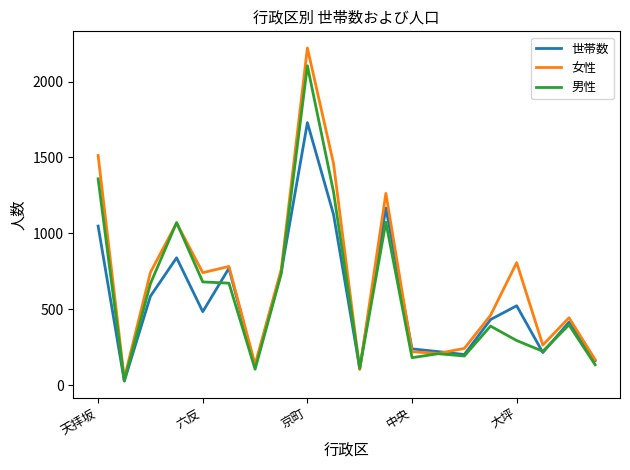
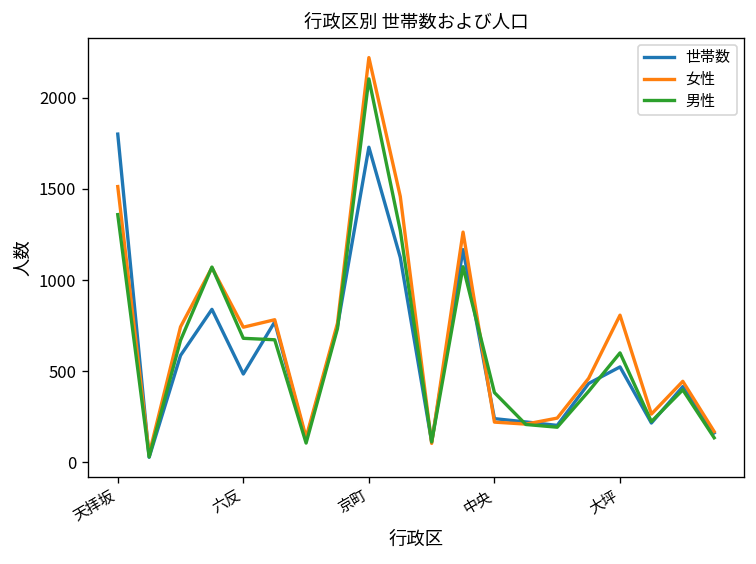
世帯数, 天拝坂: 1050 -> 1800
男性, 中央: 180 -> 380
男性, 大坪: 290 -> 600
